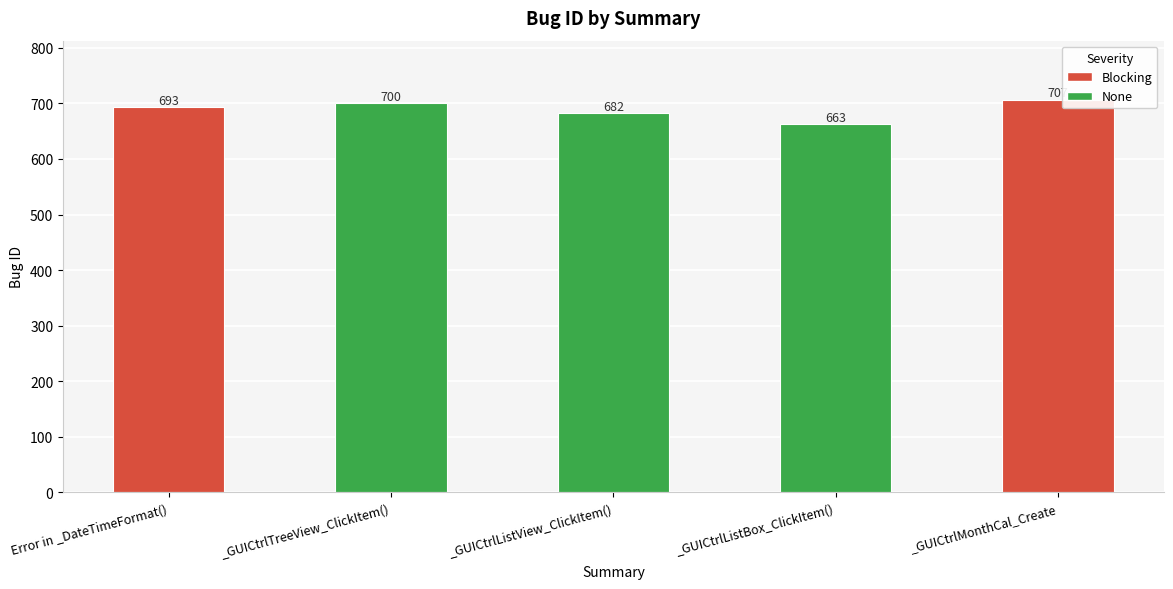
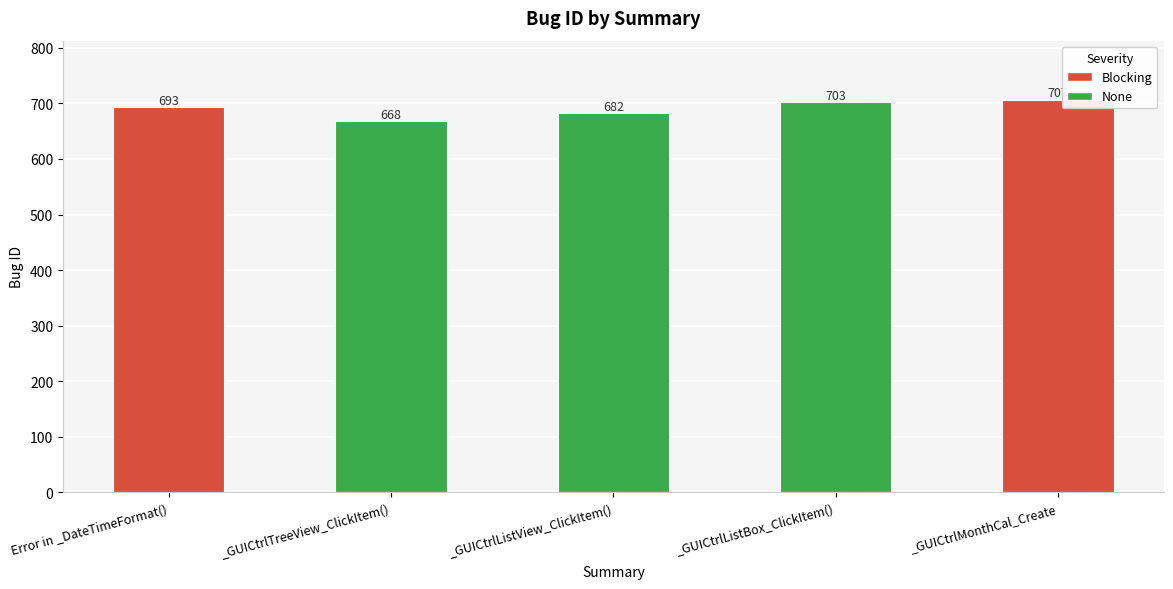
_GUICtrlTreeView_ClickItem(): 700 -> 668
_GUICtrlListBox_ClickItem(): 663 -> 703
